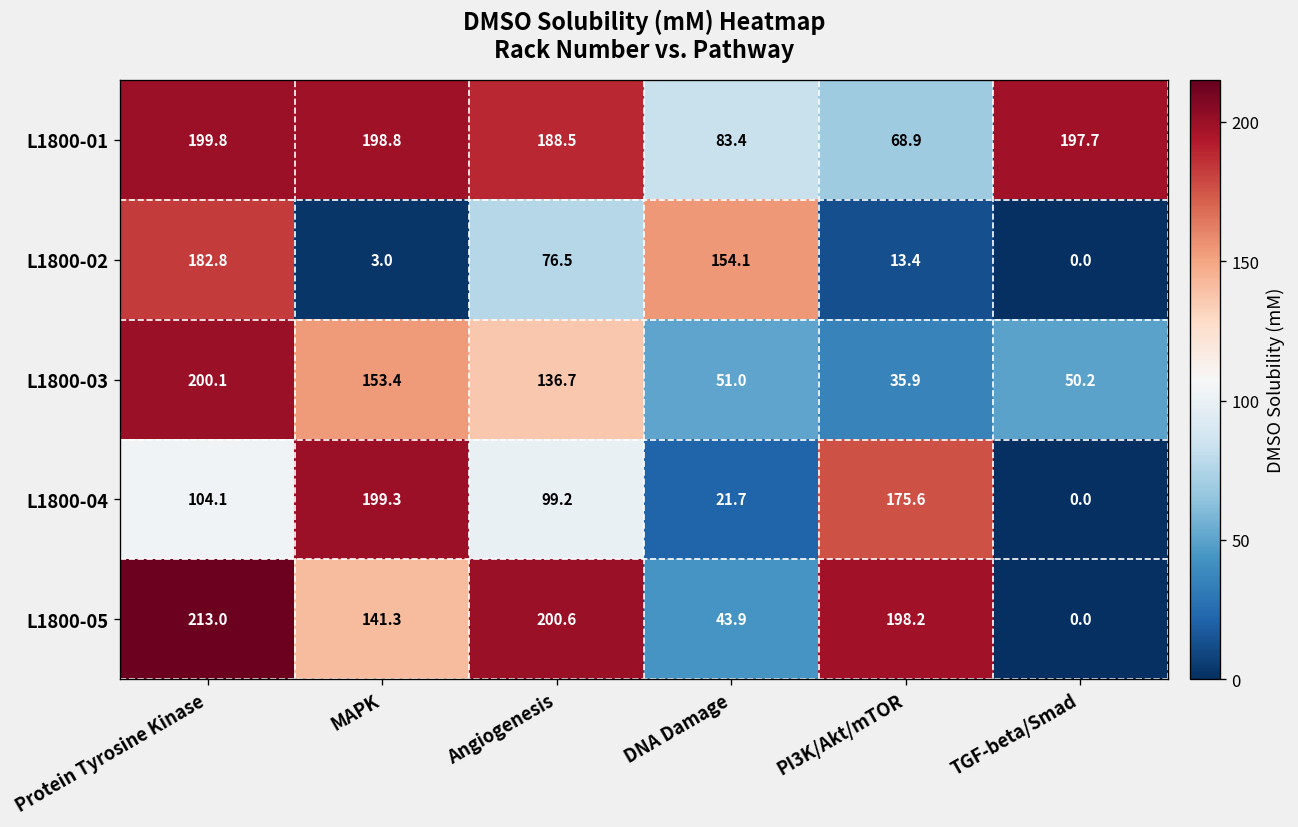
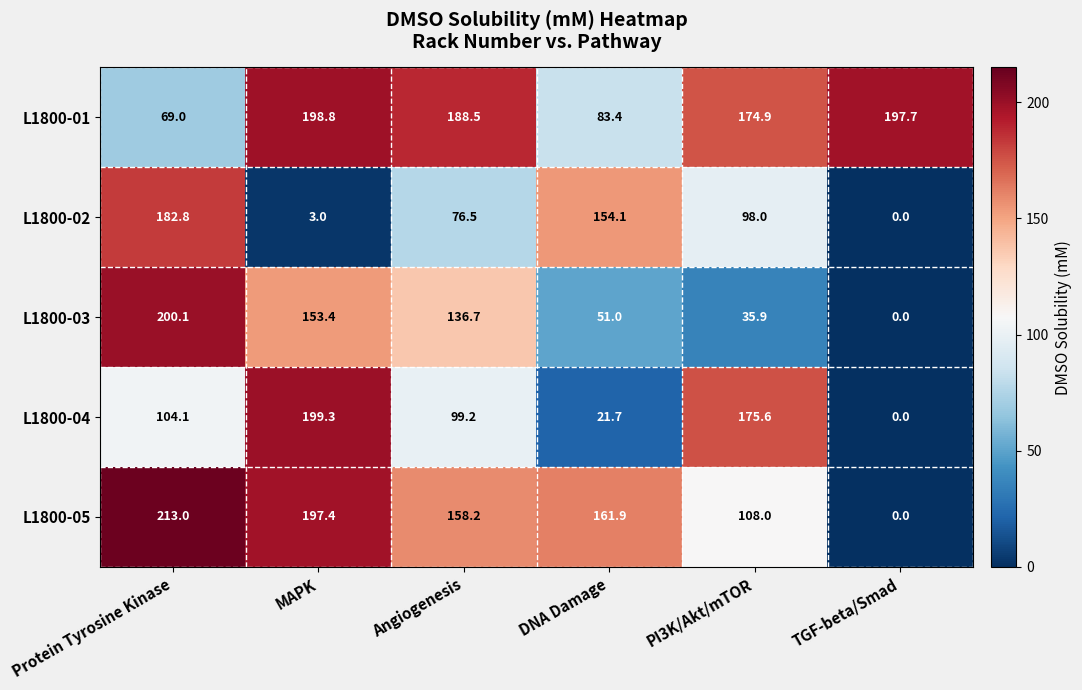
L1800-01, Protein Tyrosine Kinase: 199.8 -> 69.0
L1800-01, PI3K/Akt/mTOR: 68.9 -> 174.9
L1800-02, PI3K/Akt/mTOR: 13.4 -> 98.0
L1800-03, TGF-beta/Smad: 50.2 -> 0.0
L1800-05, MAPK: 141.3 -> 197.4
L1800-05, Angiogenesis: 200.6 -> 158.2
L1800-05, DNA Damage: 43.9 -> 161.9
L1800-05, PI3K/Akt/mTOR: 198.2 -> 108.0
